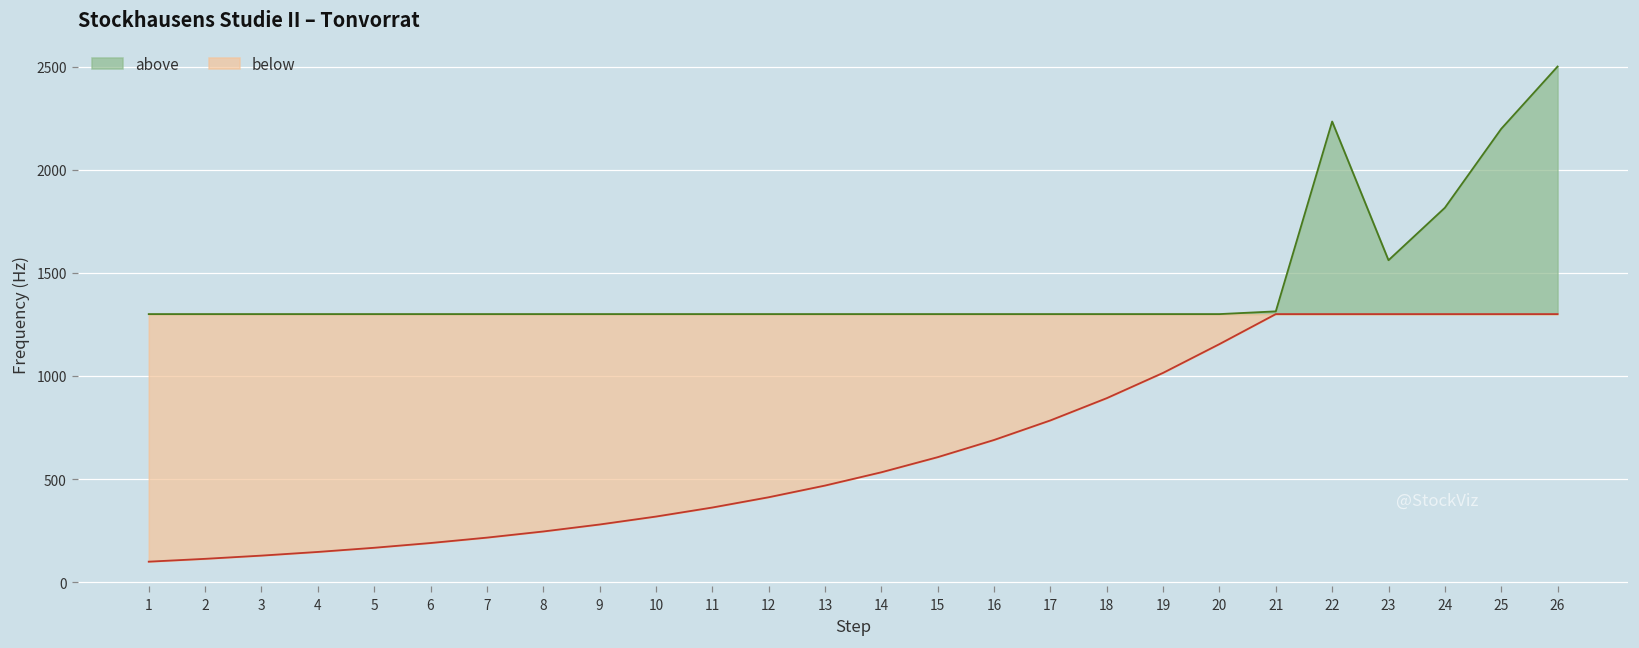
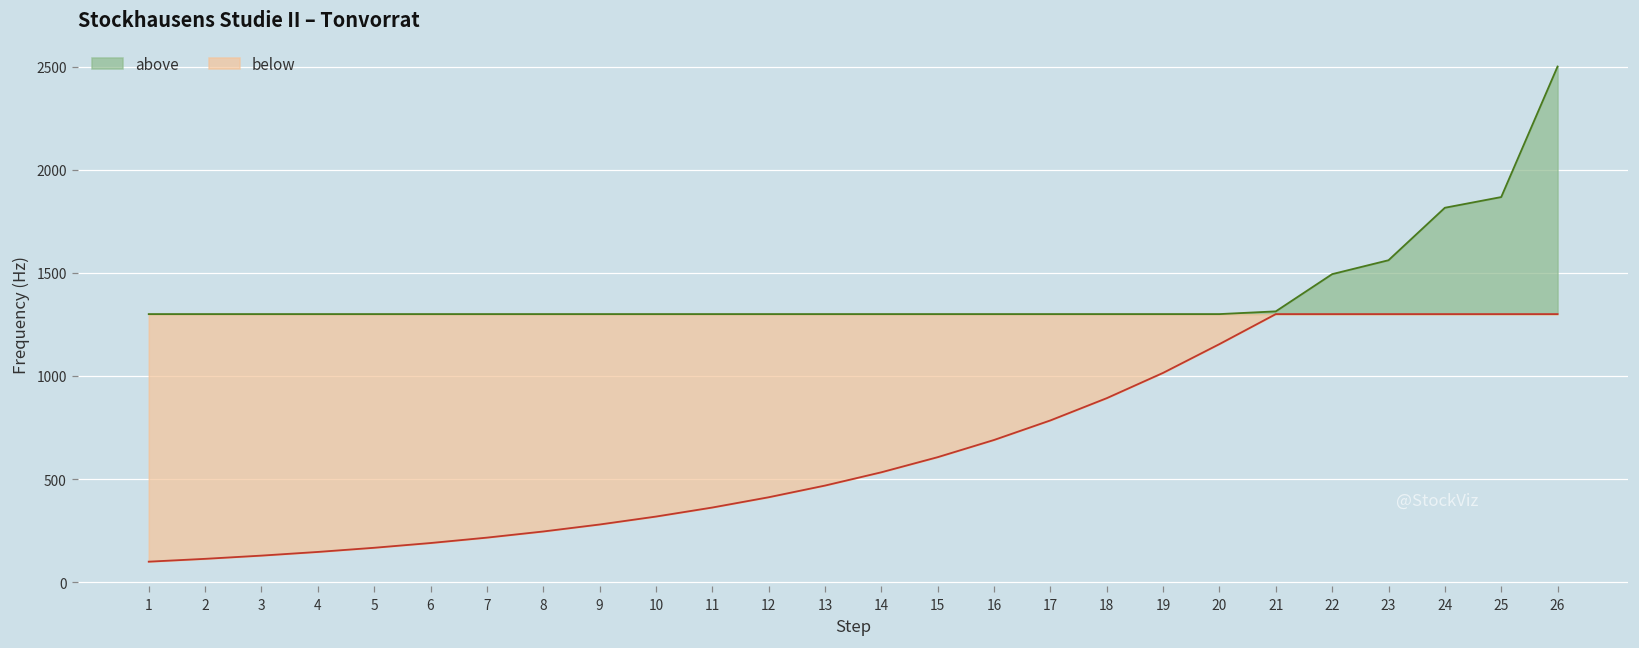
above, 22: 2230 -> 1490
above, 25: 2200 -> 1870
